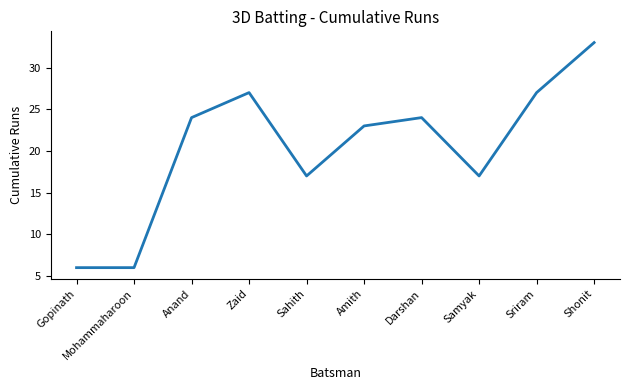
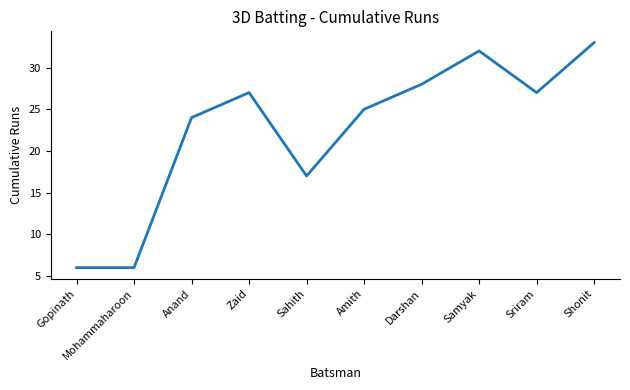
Amith: 23 -> 25
Darshan: 24 -> 28
Samyak: 17 -> 32
